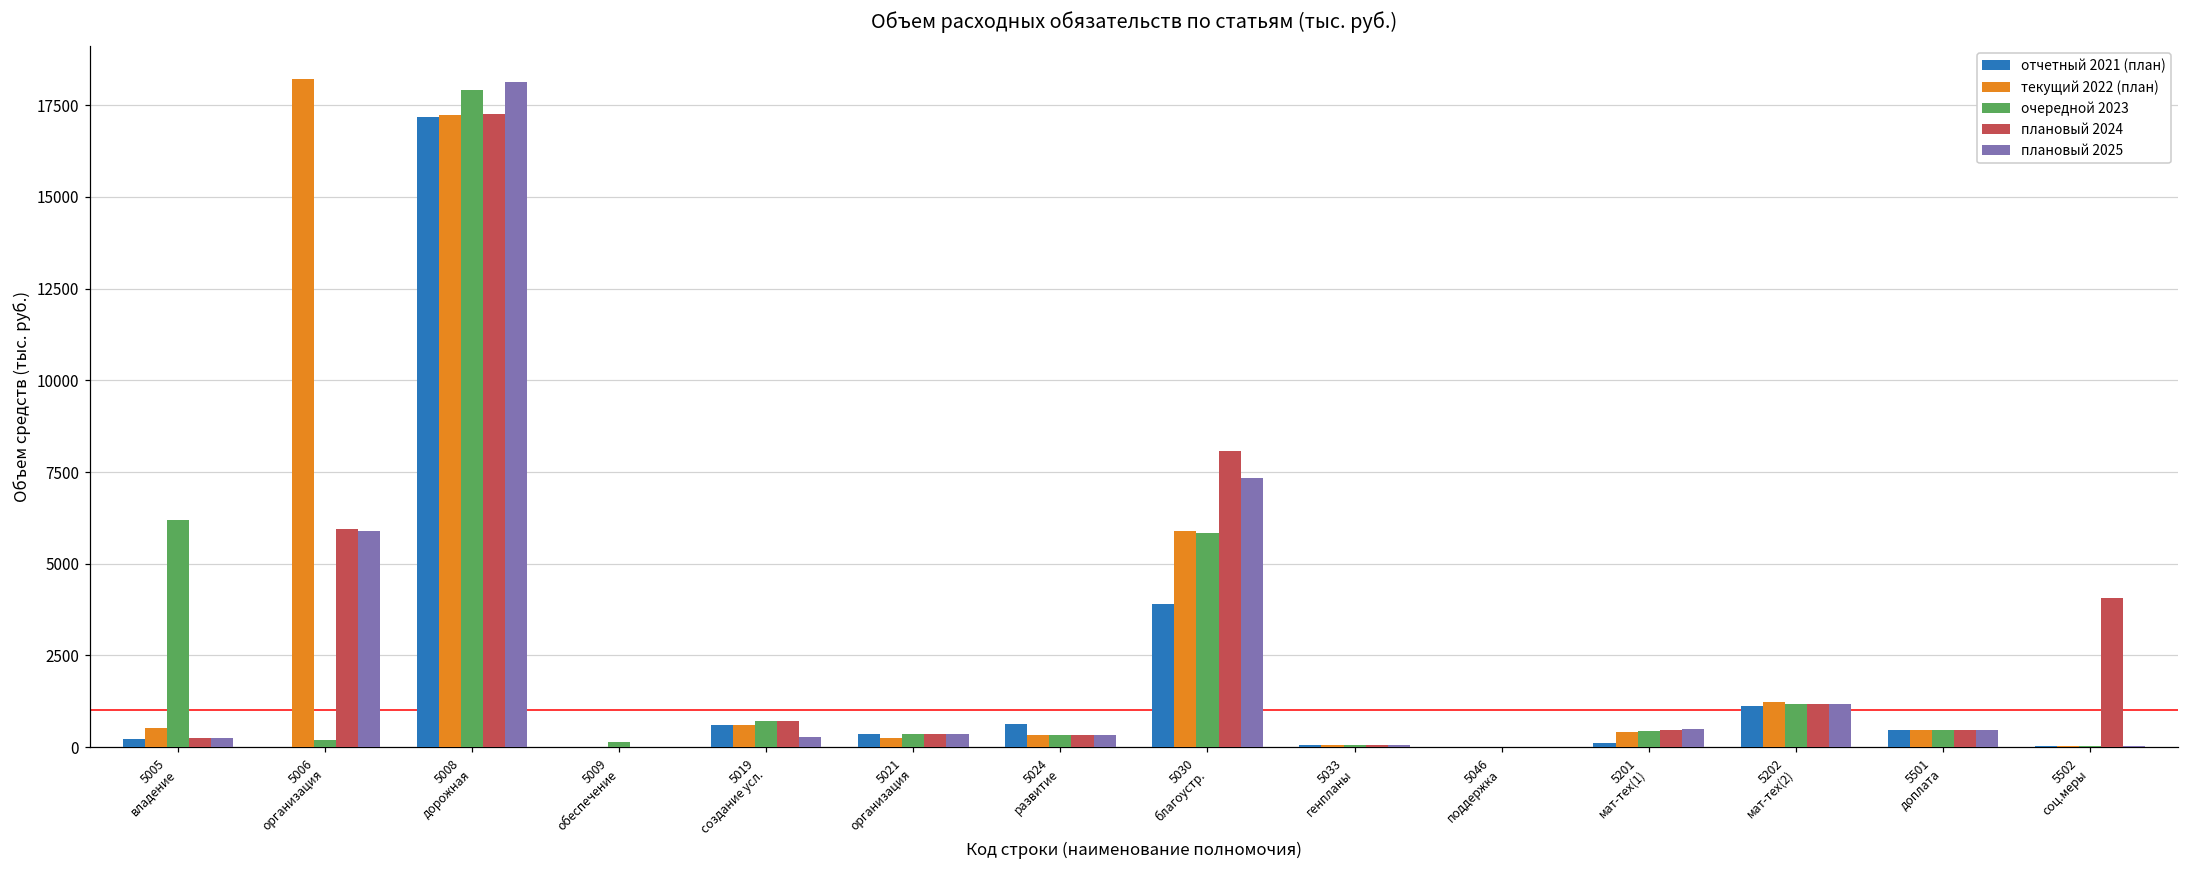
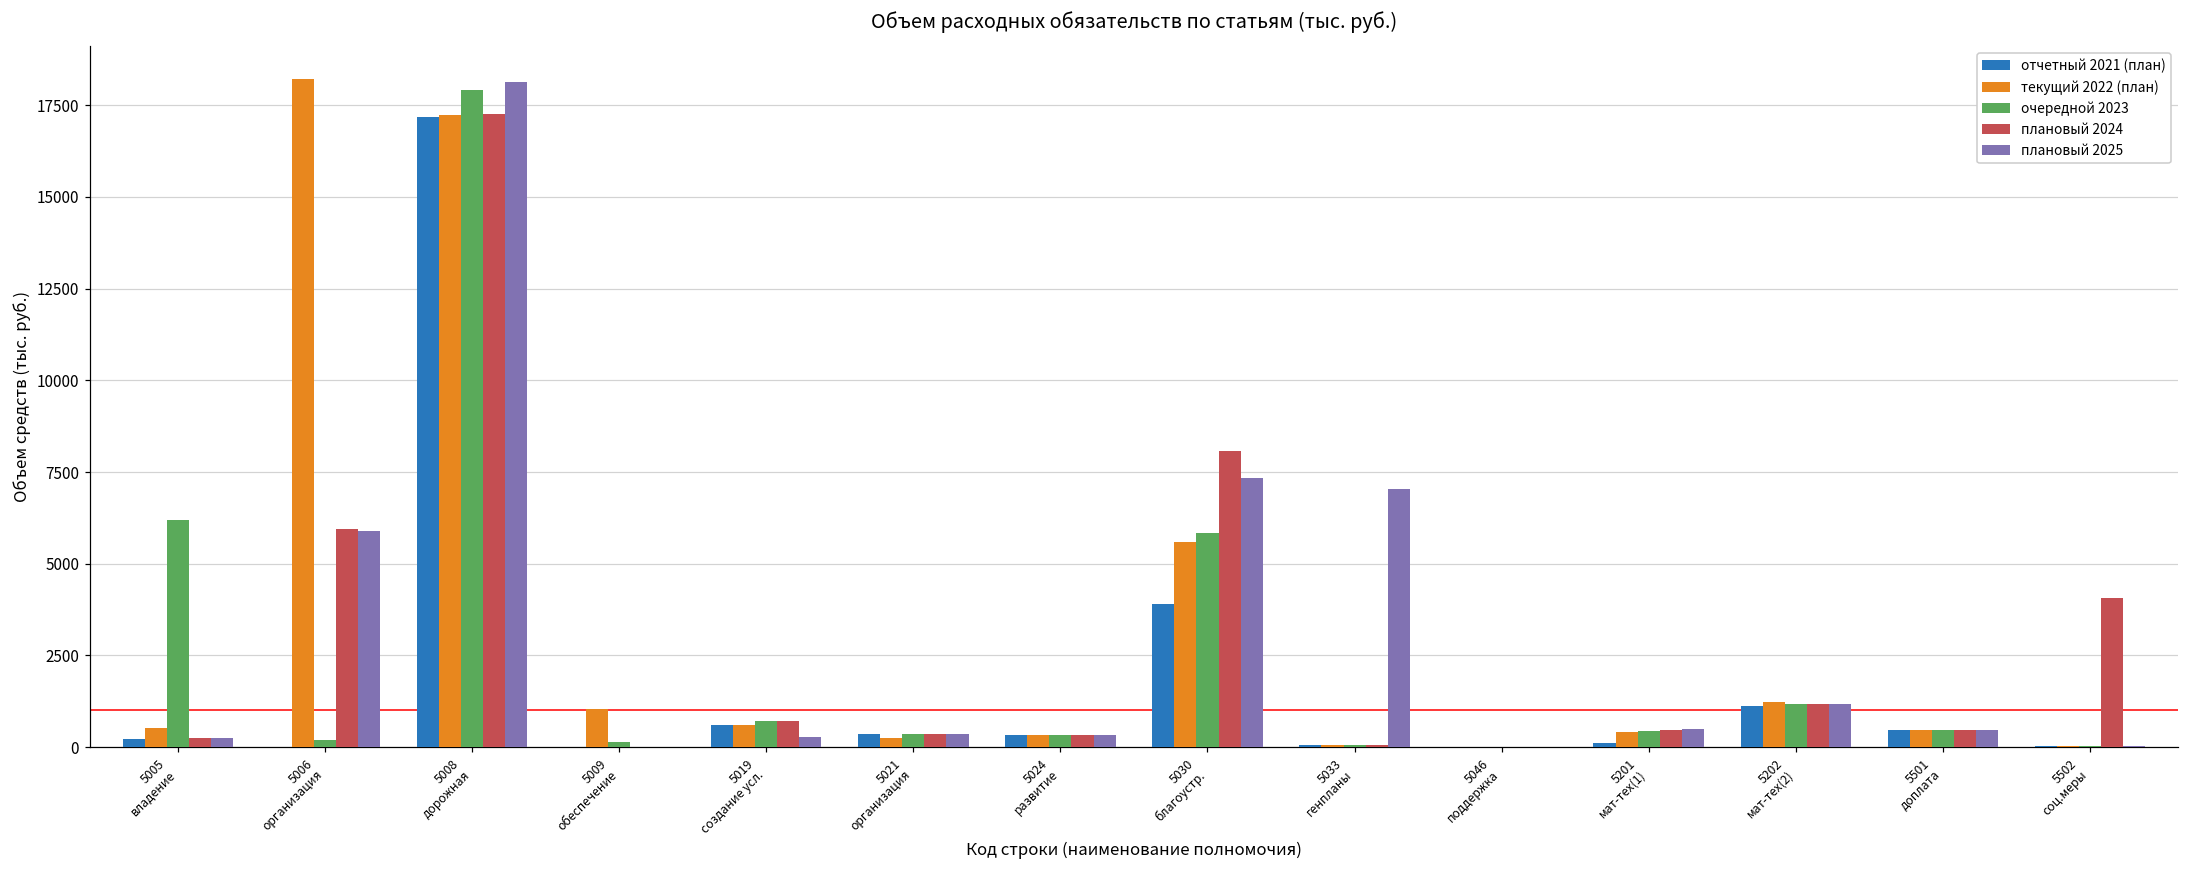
текущий 2022 (план), 5009 обеспечение: 0 -> 1000
отчетный 2021 (план), 5024 развитие: 600 -> 300
текущий 2022 (план), 5030 благоустр.: 5900 -> 5600
плановый 2025, 5033 генпланы: 100 -> 7000
